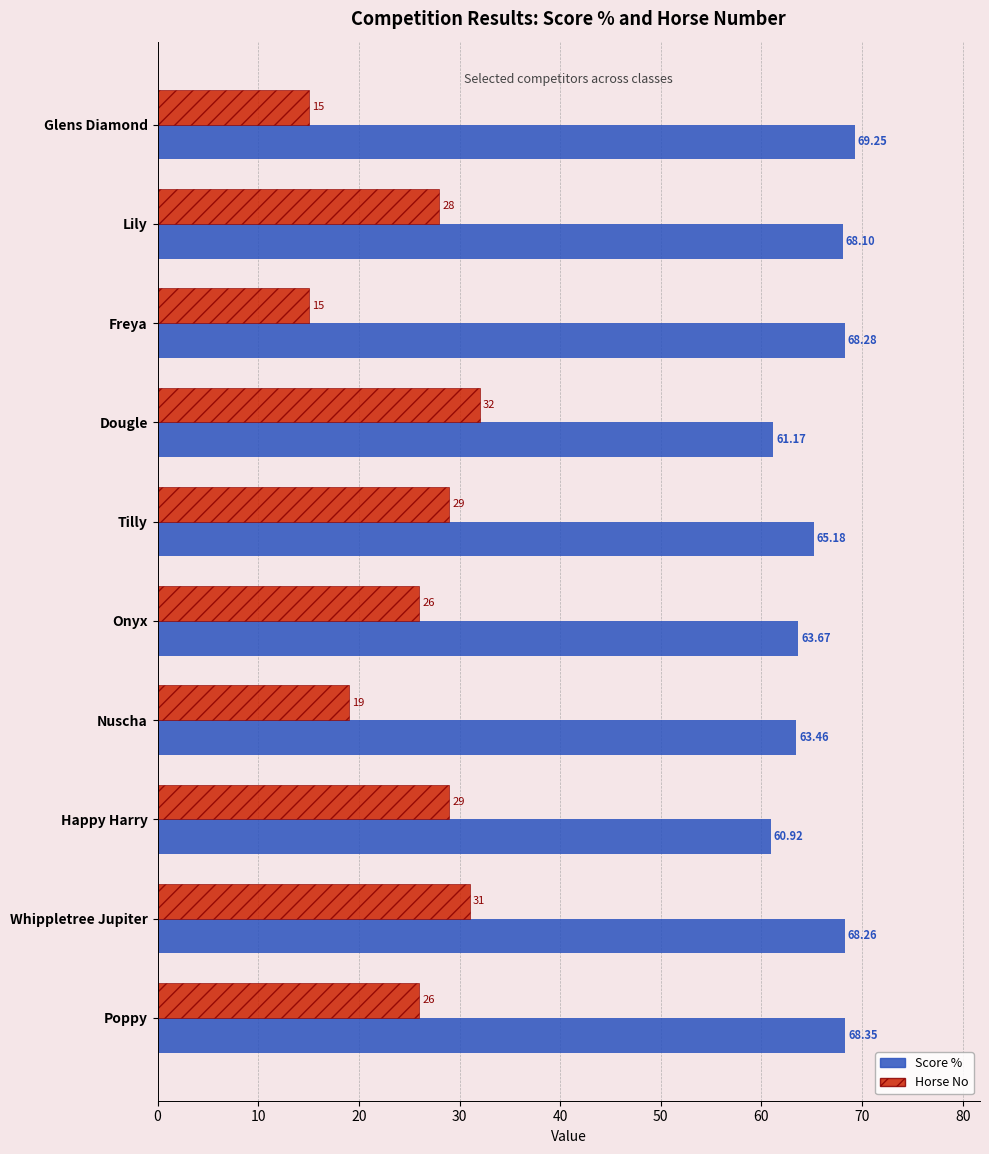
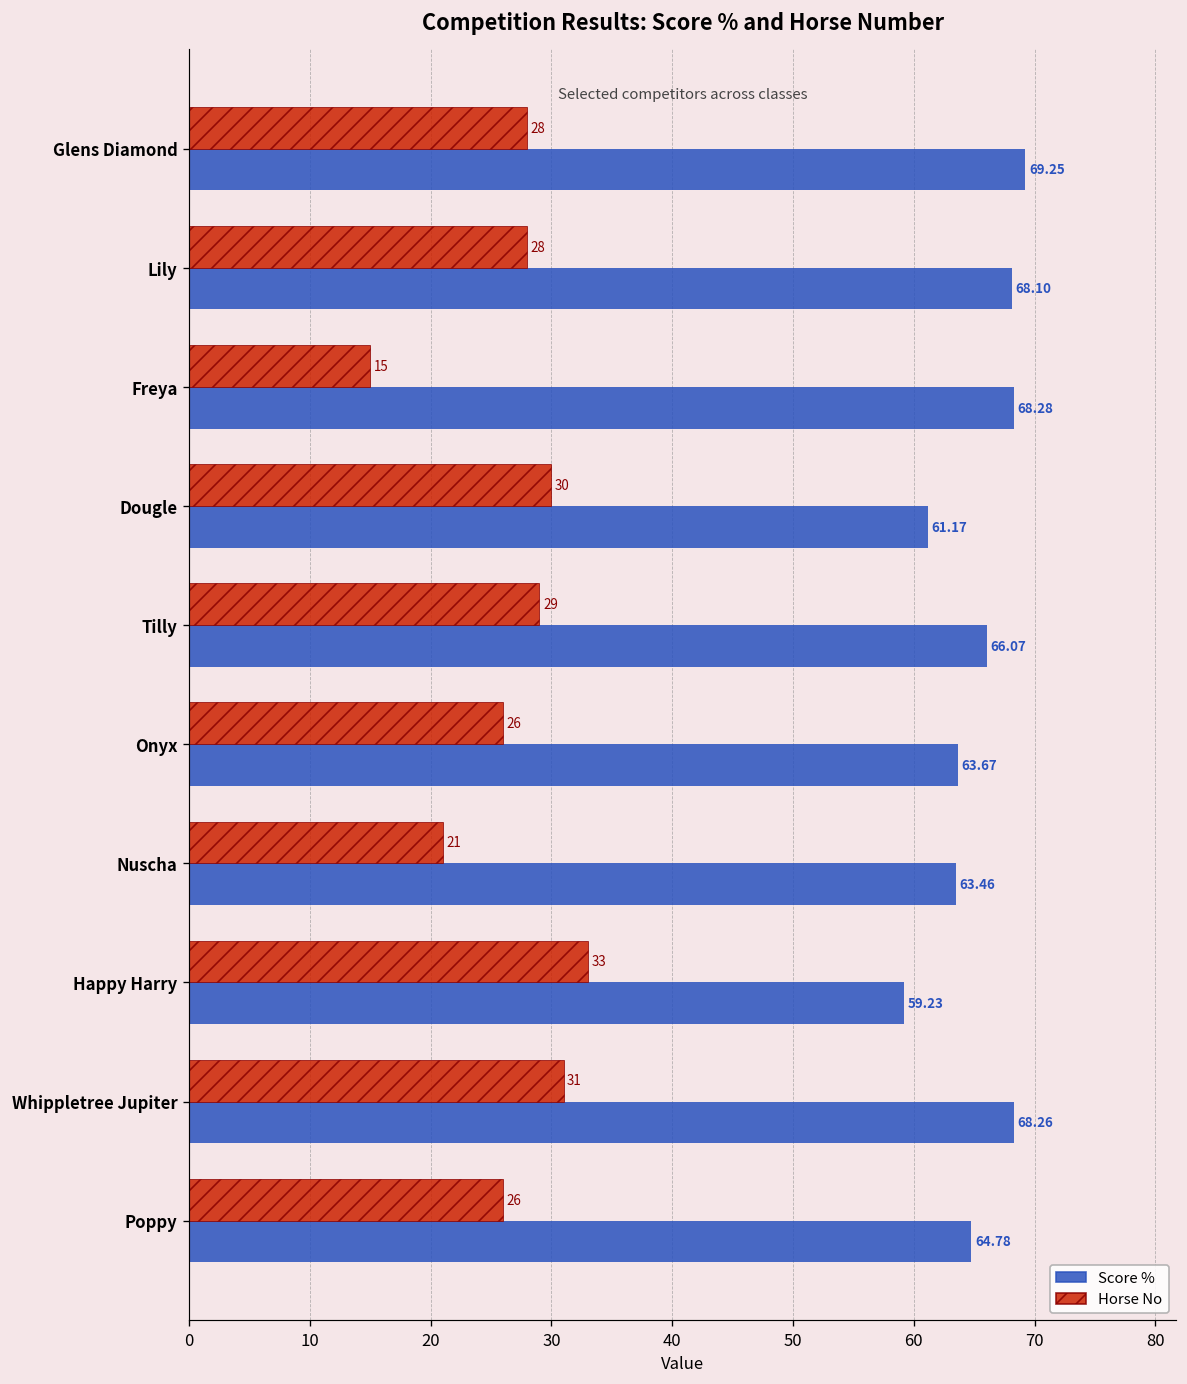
Horse No, Glens Diamond: 15 -> 28
Horse No, Dougle: 32 -> 30
Score %, Tilly: 65.18 -> 66.07
Horse No, Nuscha: 19 -> 21
Horse No, Happy Harry: 29 -> 33
Score %, Happy Harry: 60.92 -> 59.23
Score %, Poppy: 68.35 -> 64.78
